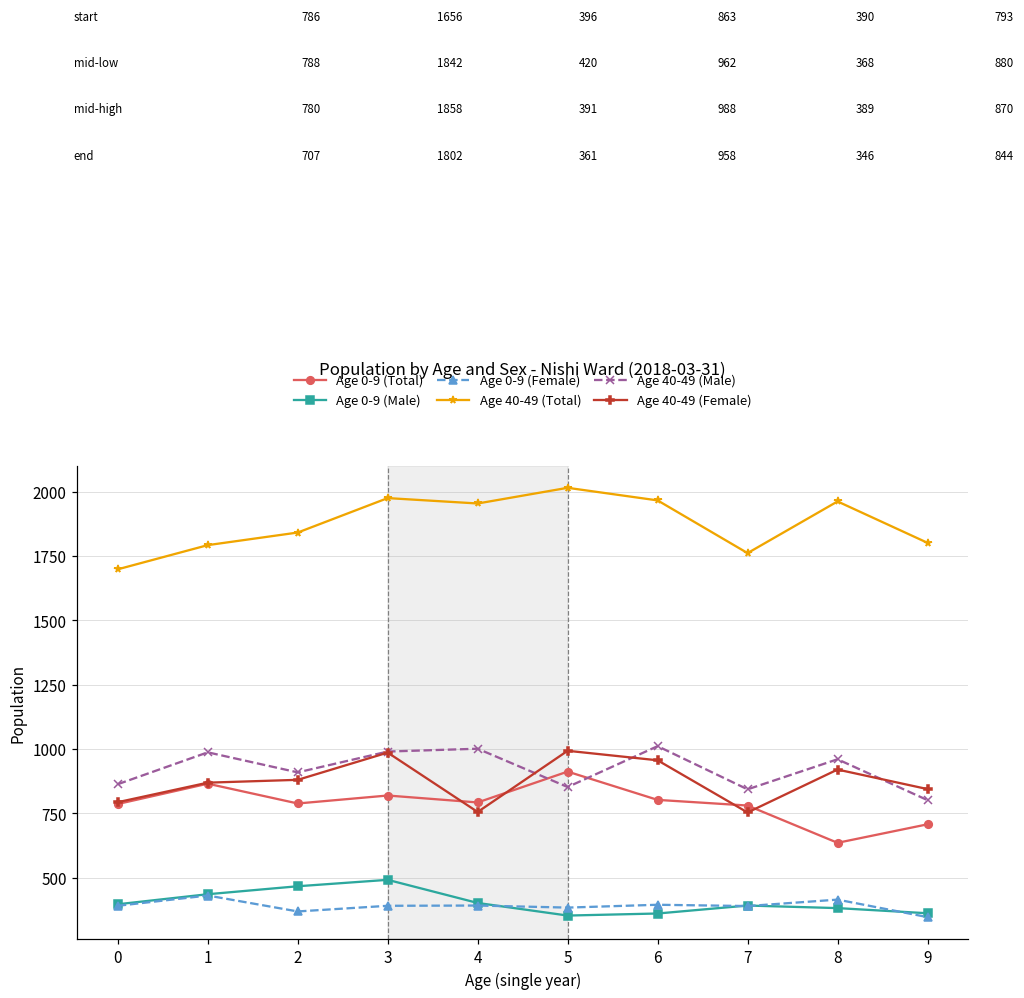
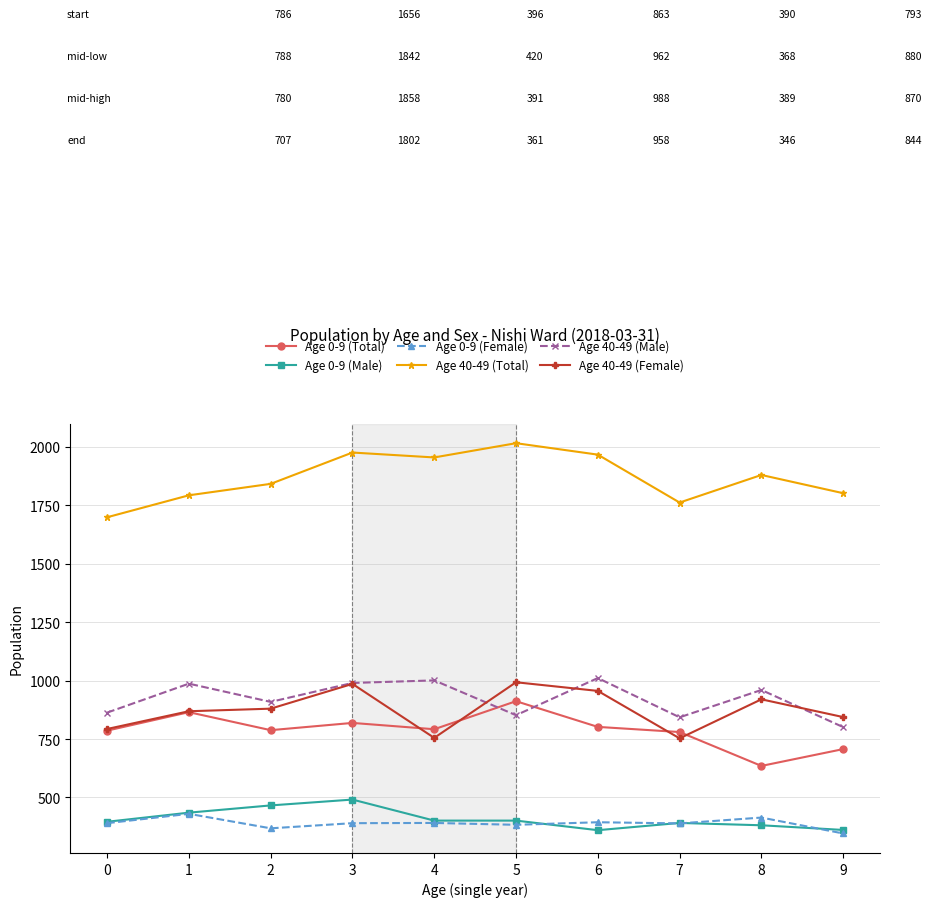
Age 0-9 (Male), 5: 350 -> 400
Age 40-49 (Total), 8: 1960 -> 1880
